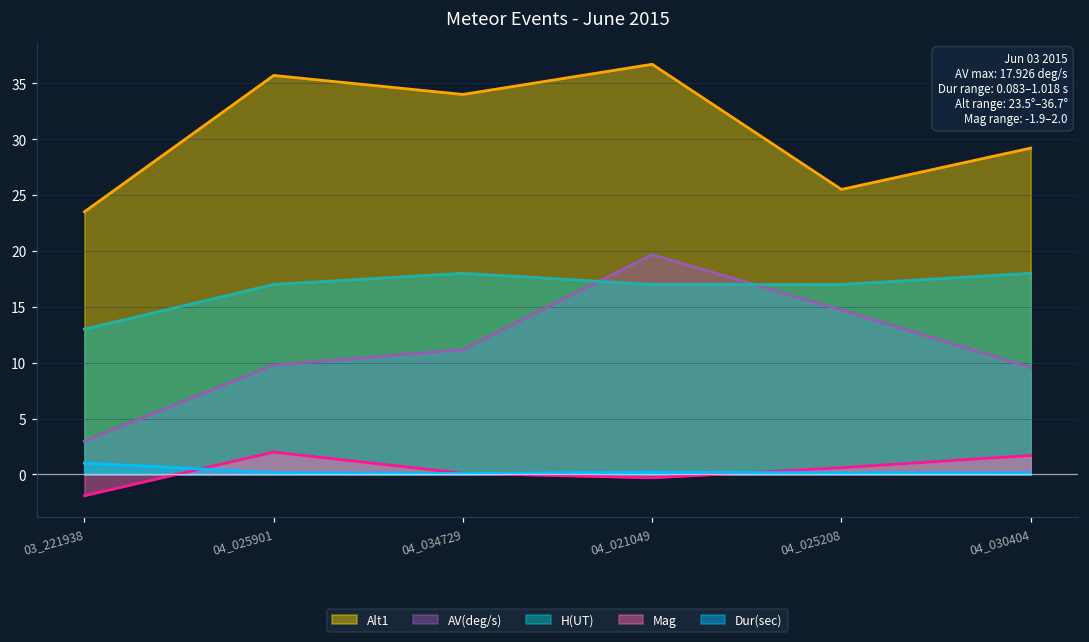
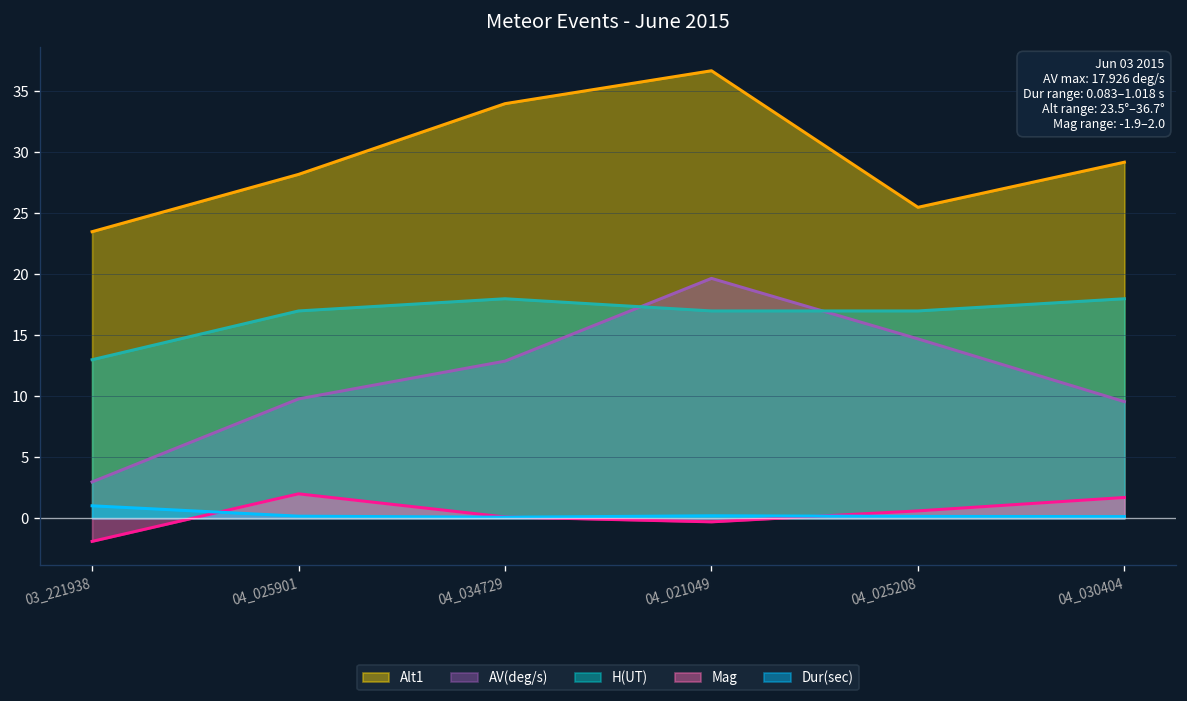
Alt1, 04_025901: 35.7 -> 28.2
AV(deg/s), 04_034729: 11.2 -> 12.9
